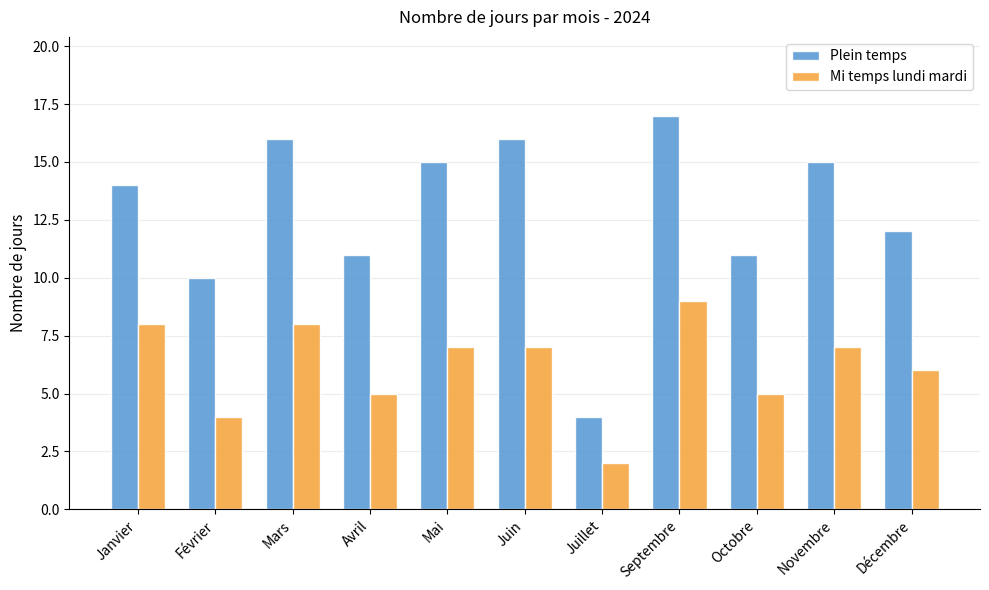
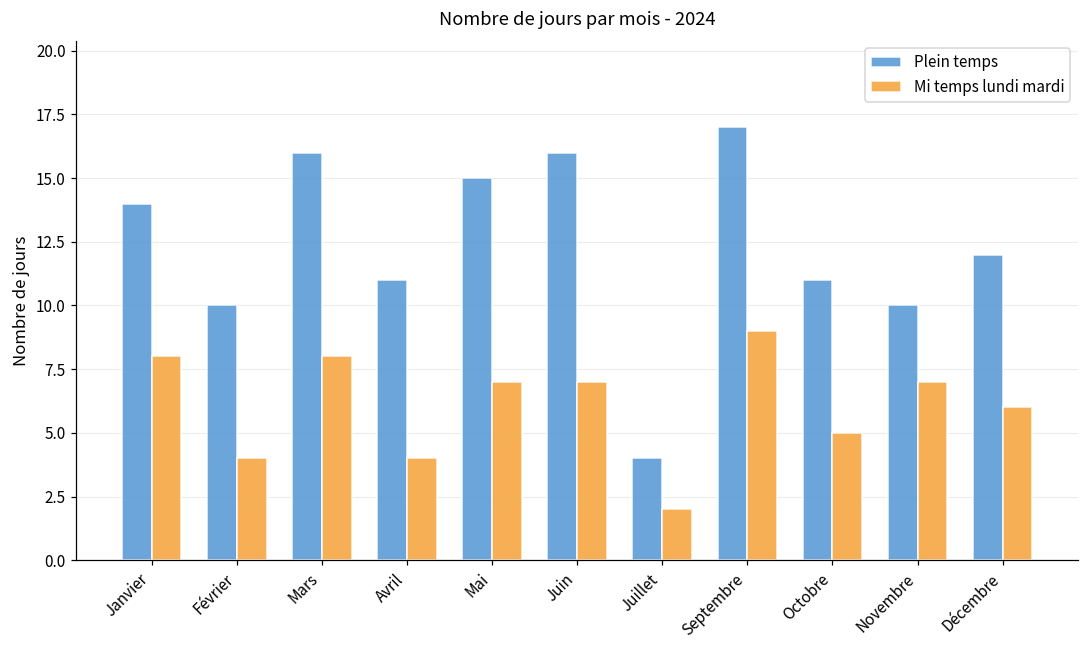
Mi temps lundi mardi, Avril: 5 -> 4
Plein temps, Novembre: 15 -> 10
